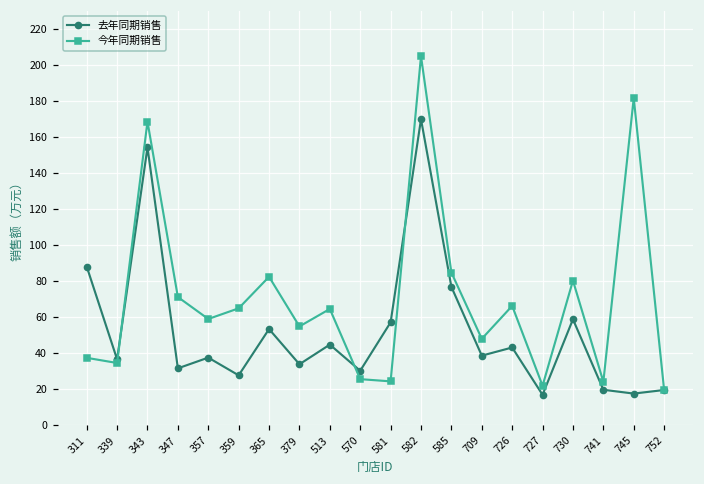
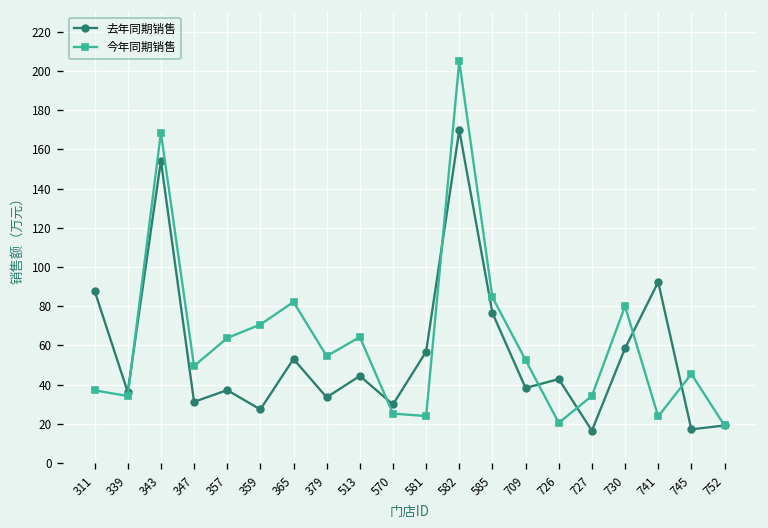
今年同期销售, 347: 71 -> 50
今年同期销售, 357: 59 -> 64
今年同期销售, 359: 65 -> 71
今年同期销售, 709: 48 -> 53
今年同期销售, 726: 66 -> 21
今年同期销售, 727: 22 -> 34
去年同期销售, 741: 19 -> 92
今年同期销售, 745: 182 -> 45
